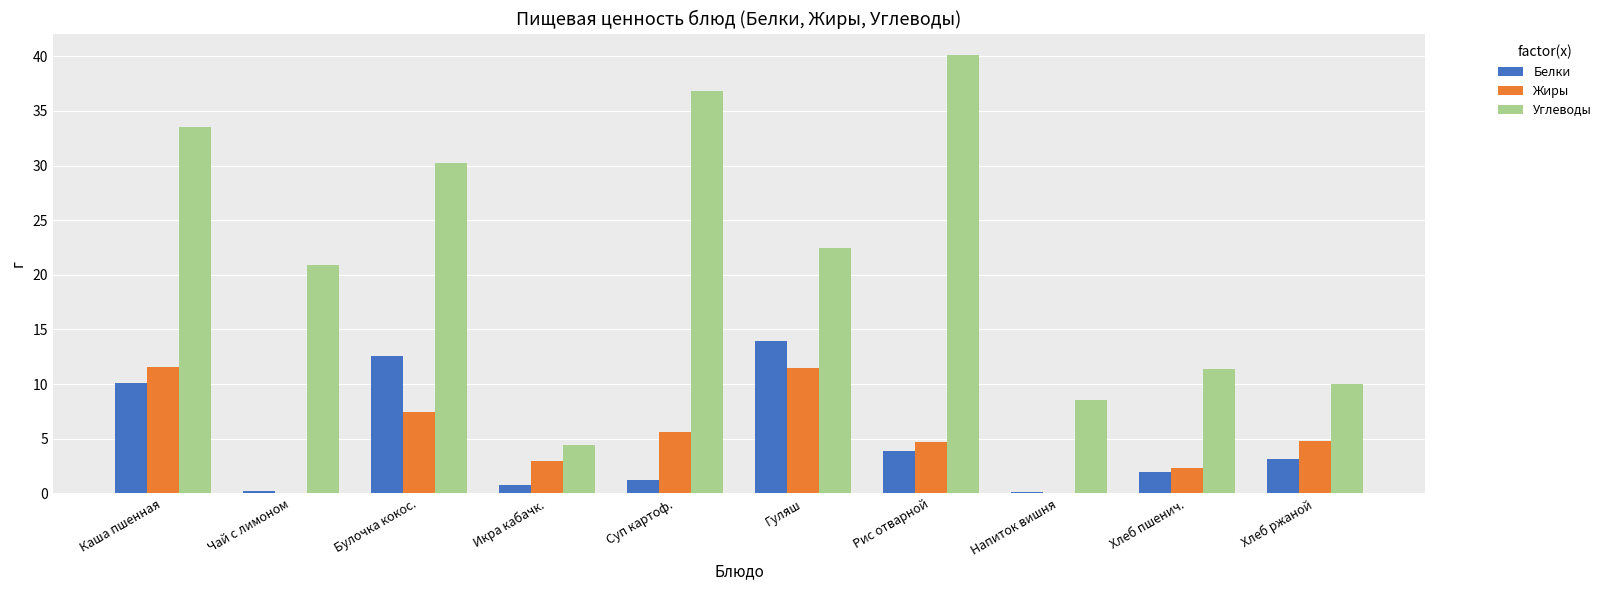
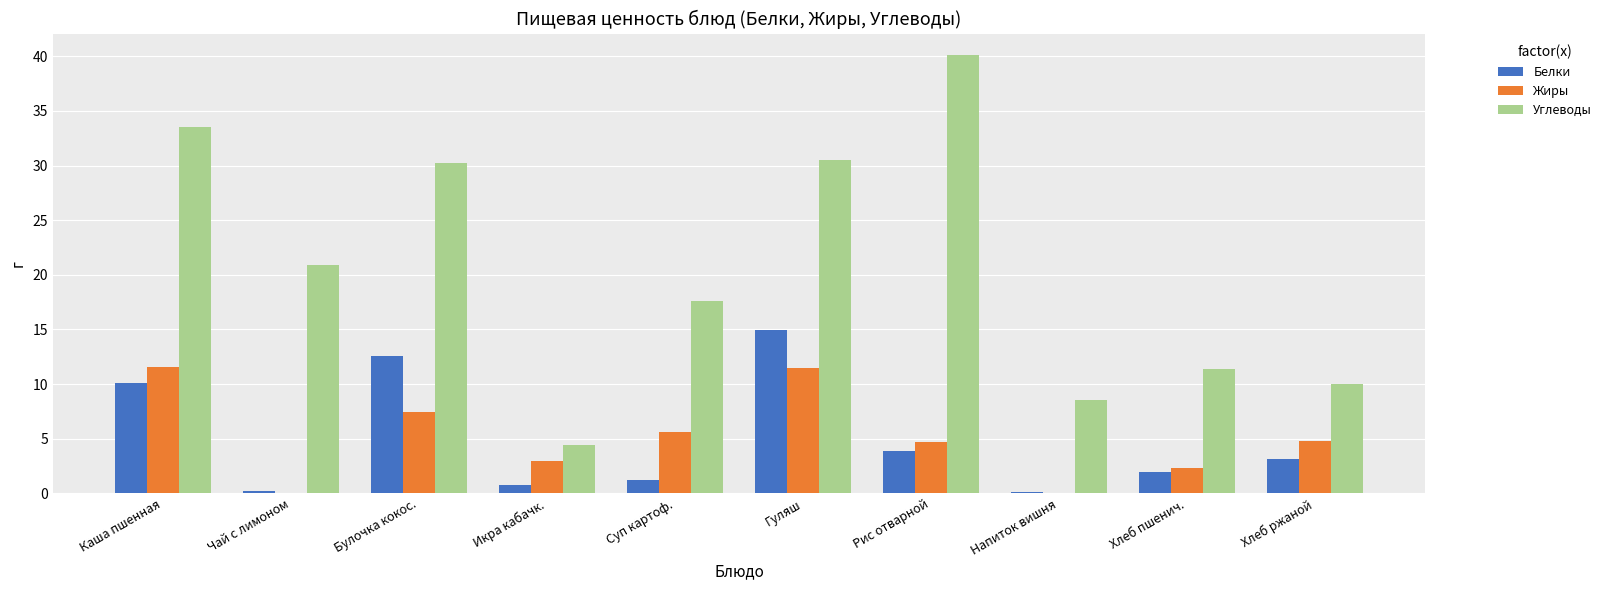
Углеводы, Суп картоф.: 36.9 -> 17.7
Белки, Гуляш: 14.0 -> 14.9
Углеводы, Гуляш: 22.5 -> 30.5
